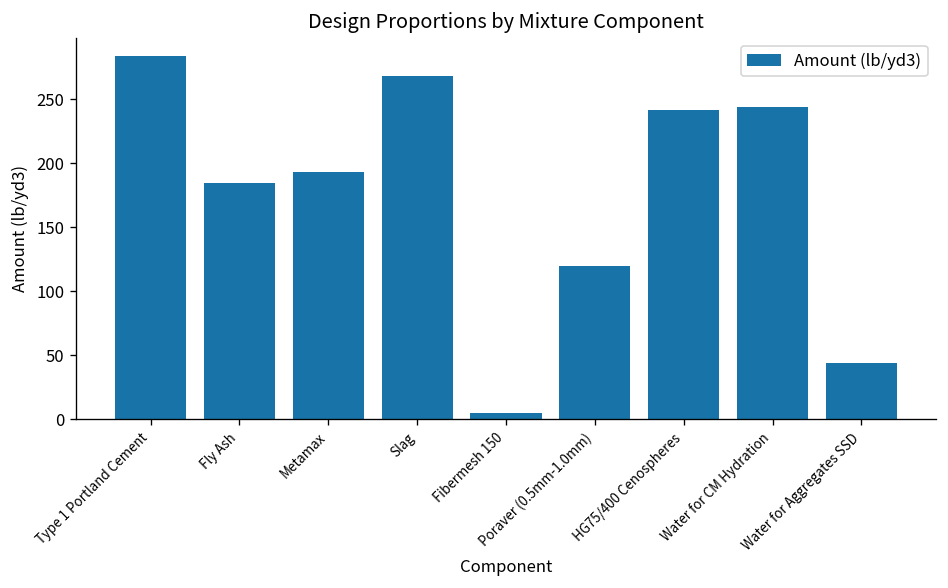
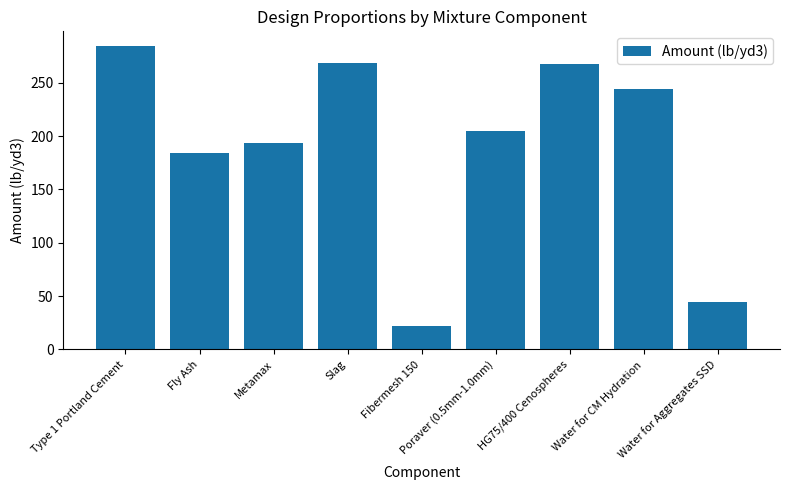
Fibermesh 150: 5 -> 22
Poraver (0.5mm-1.0mm): 120 -> 205
HG75/400 Cenospheres: 242 -> 268
